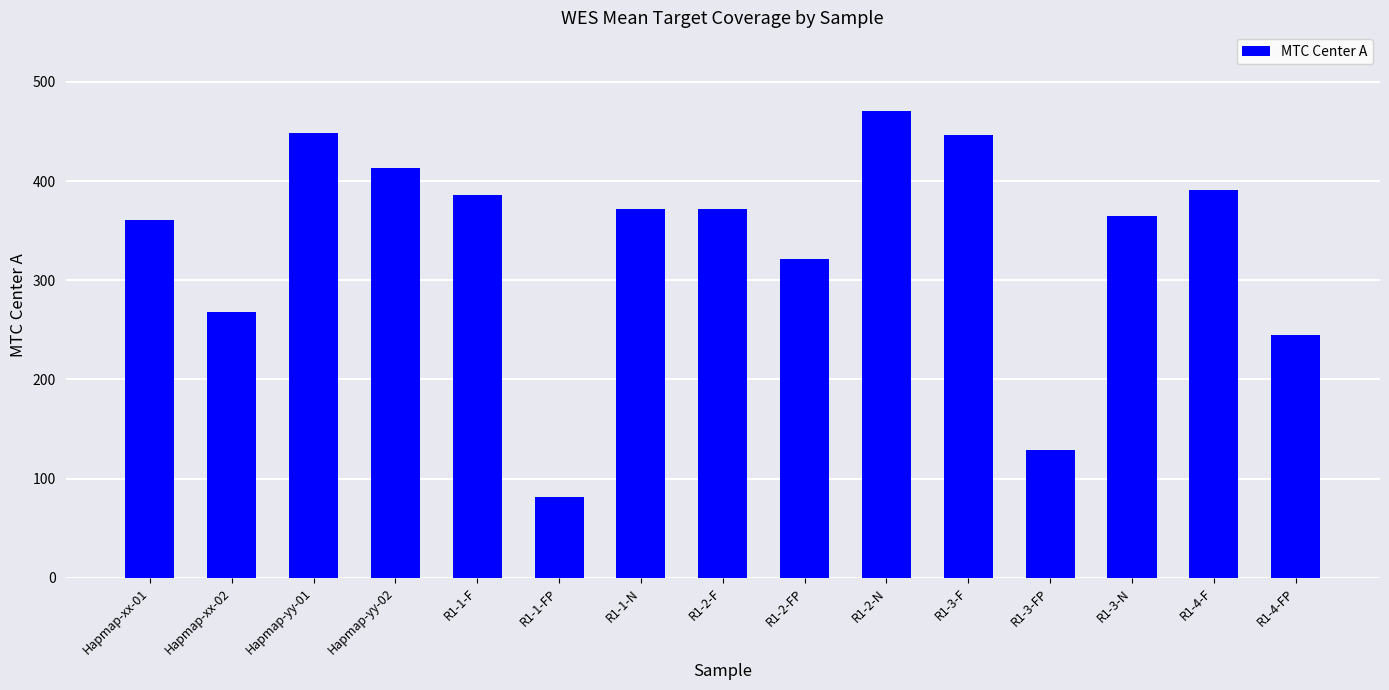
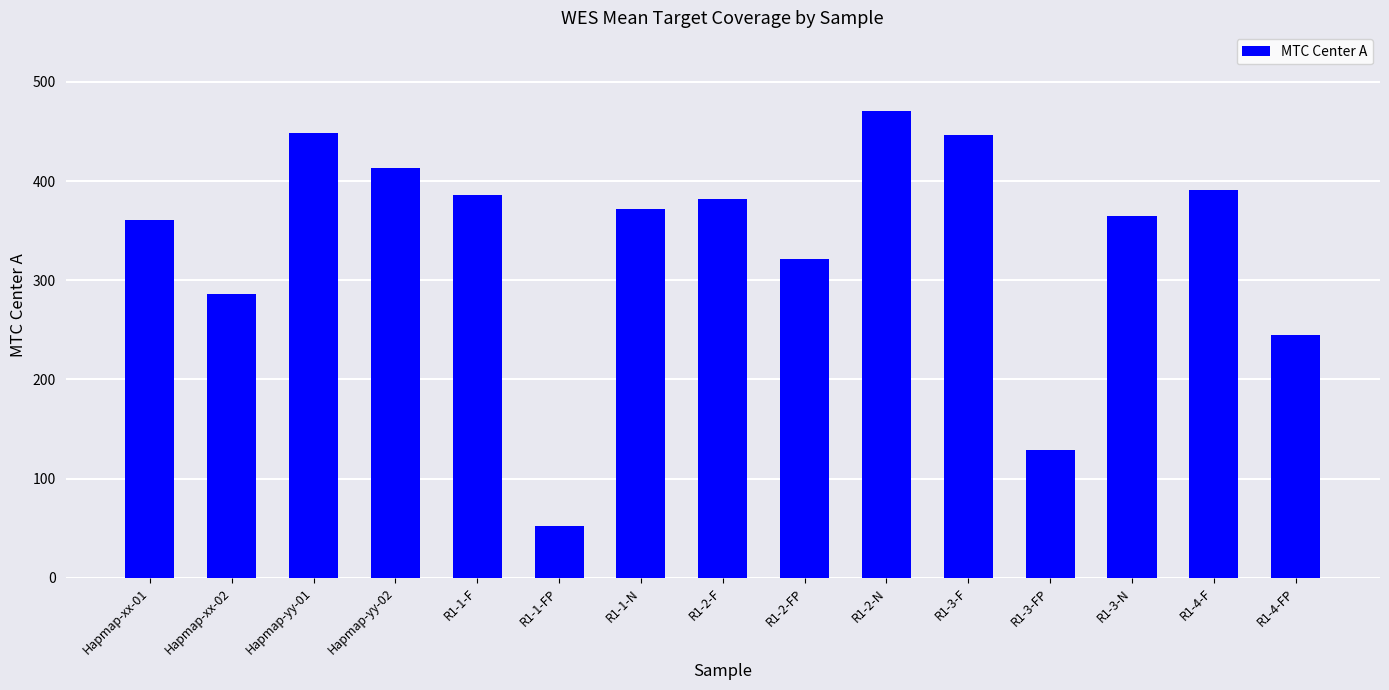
Hapmap-xx-02: 270 -> 290
R1-1-FP: 80 -> 50
R1-2-F: 370 -> 380
